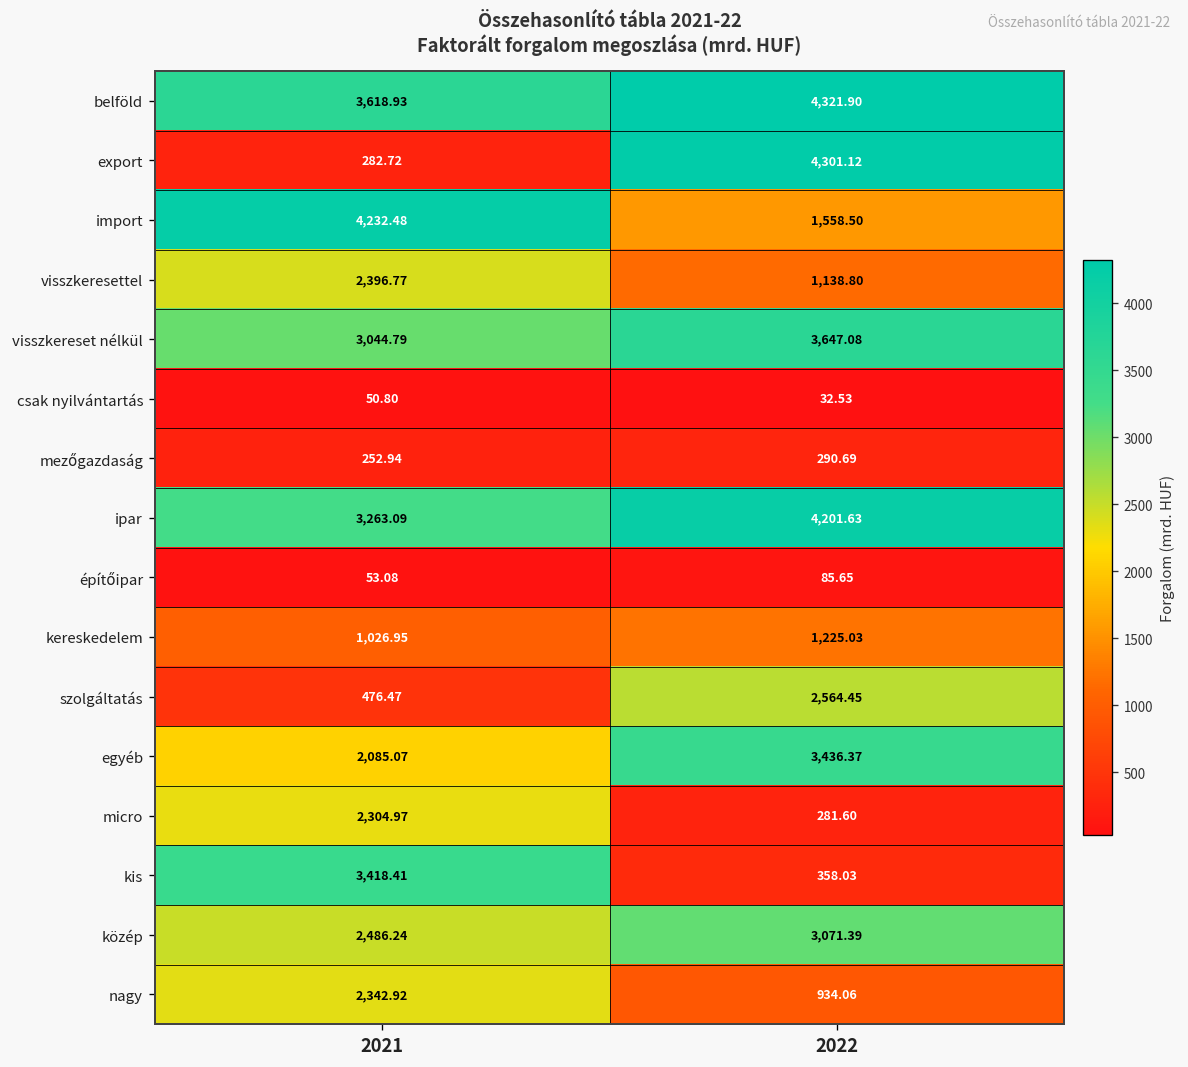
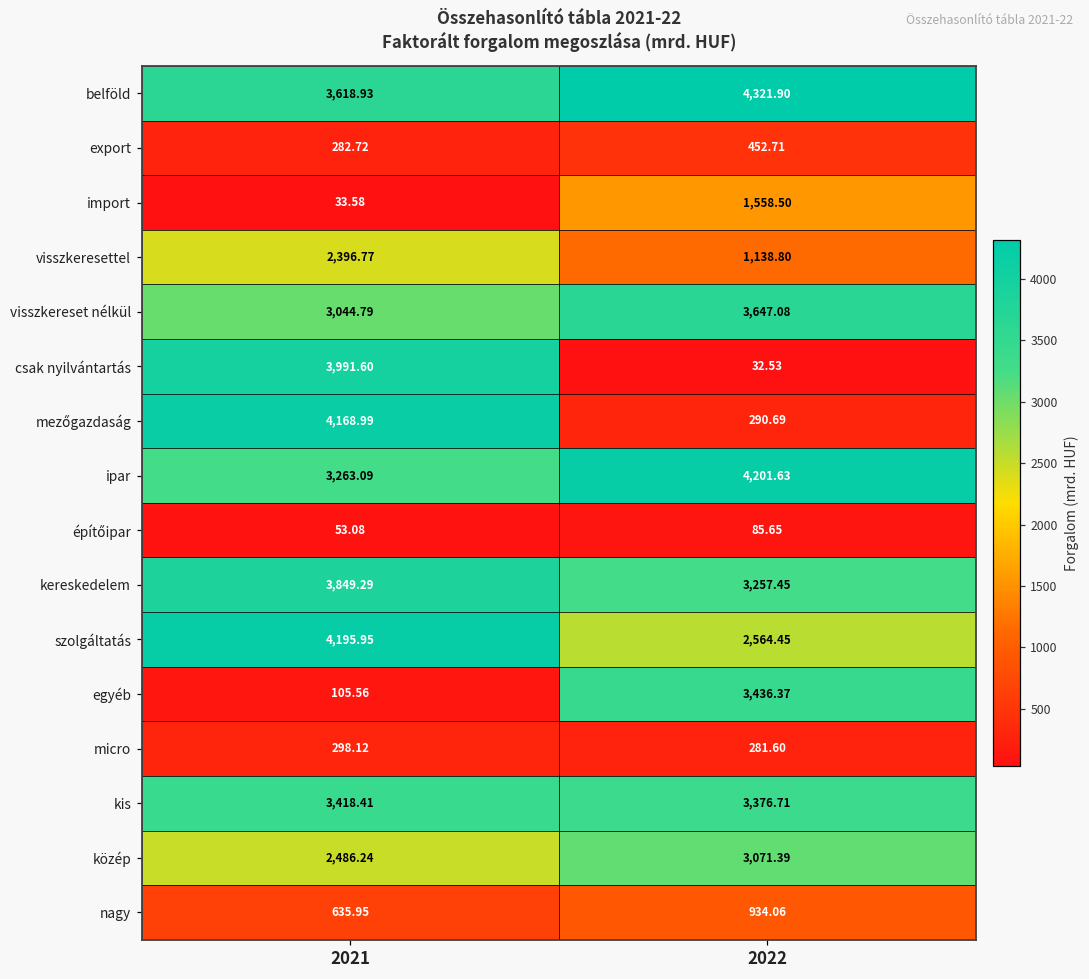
export, 2022: 4,301.12 -> 452.71
import, 2021: 4,232.48 -> 33.58
csak nyilvántartás, 2021: 50.80 -> 3,991.60
mezőgazdaság, 2021: 252.94 -> 4,168.99
kereskedelem, 2021: 1,026.95 -> 3,849.29
kereskedelem, 2022: 1,225.03 -> 3,257.45
szolgáltatás, 2021: 476.47 -> 4,195.95
egyéb, 2021: 2,085.07 -> 105.56
micro, 2021: 2,304.97 -> 298.12
kis, 2022: 358.03 -> 3,376.71
nagy, 2021: 2,342.92 -> 635.95
